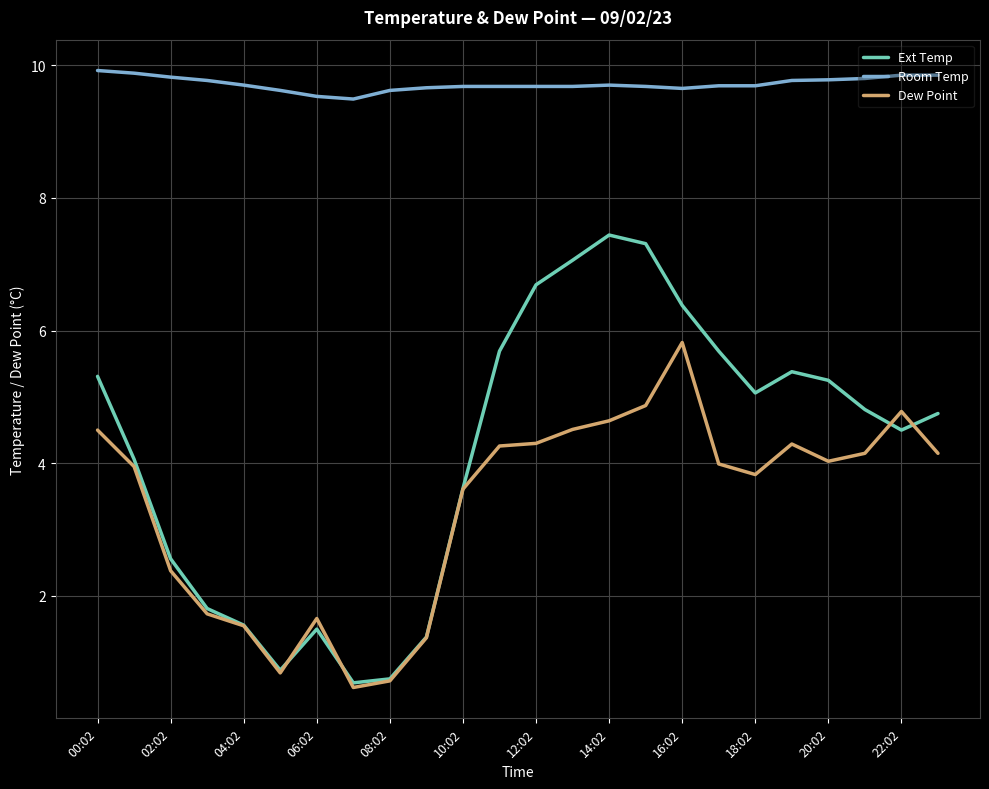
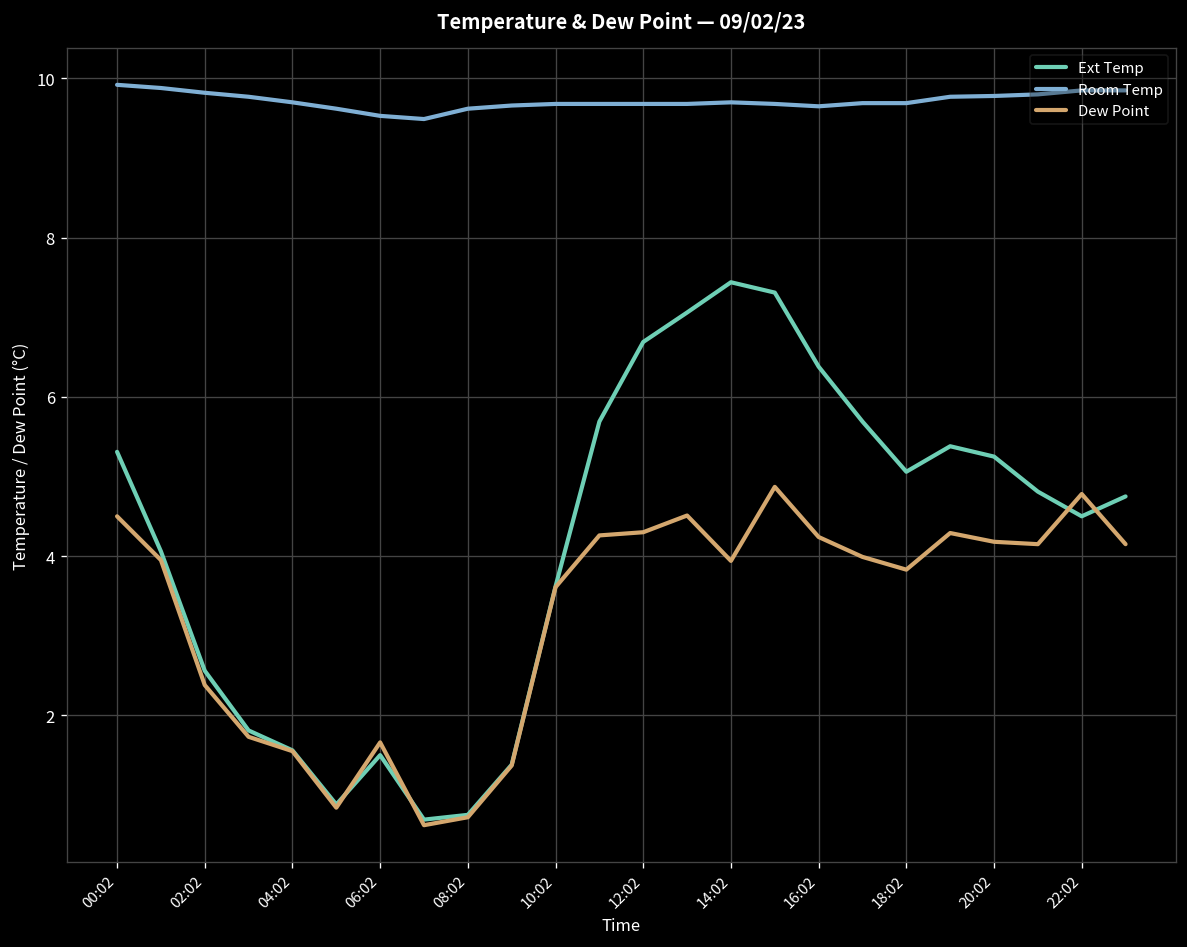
Dew Point, 14:02: 4.6 -> 3.9
Dew Point, 16:02: 5.8 -> 4.2
Dew Point, 20:02: 4.0 -> 4.2
